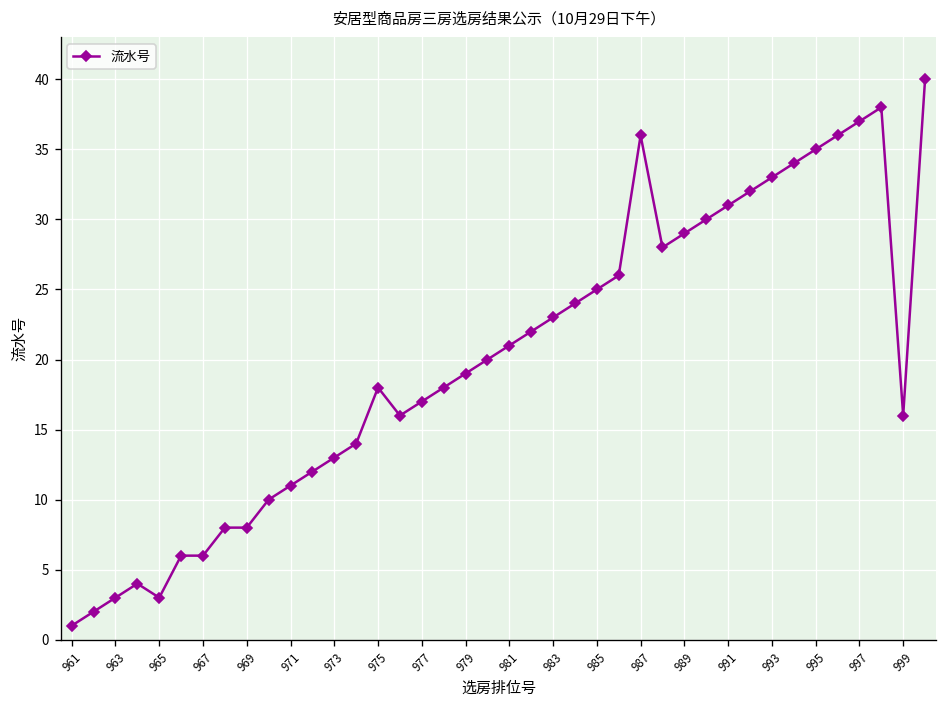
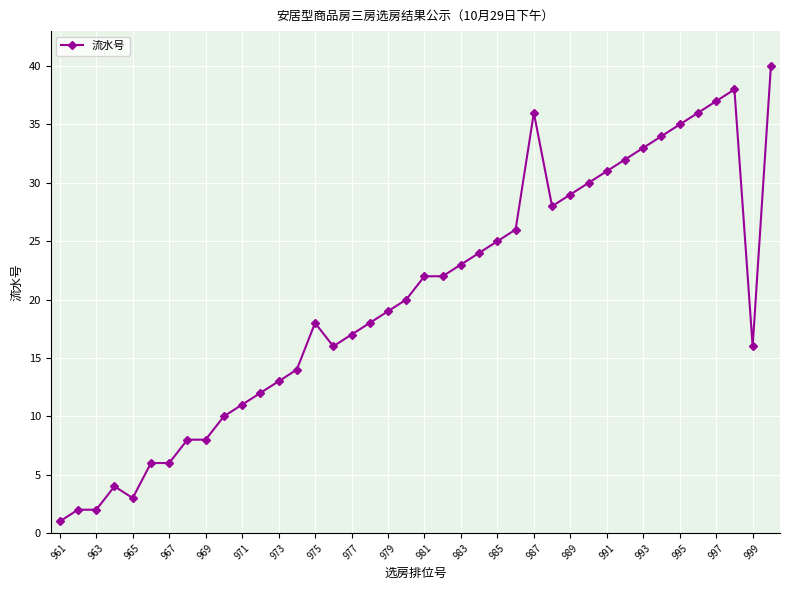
963: 3 -> 2
981: 21 -> 22
